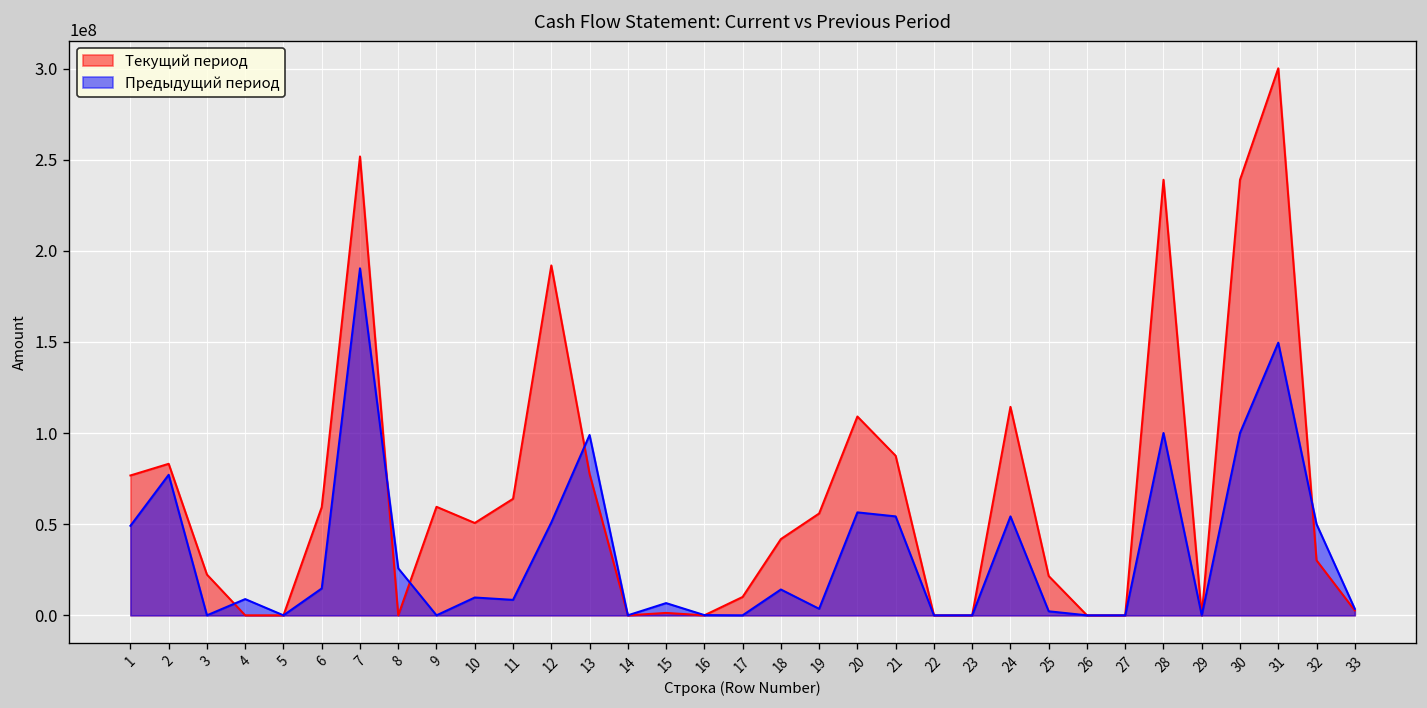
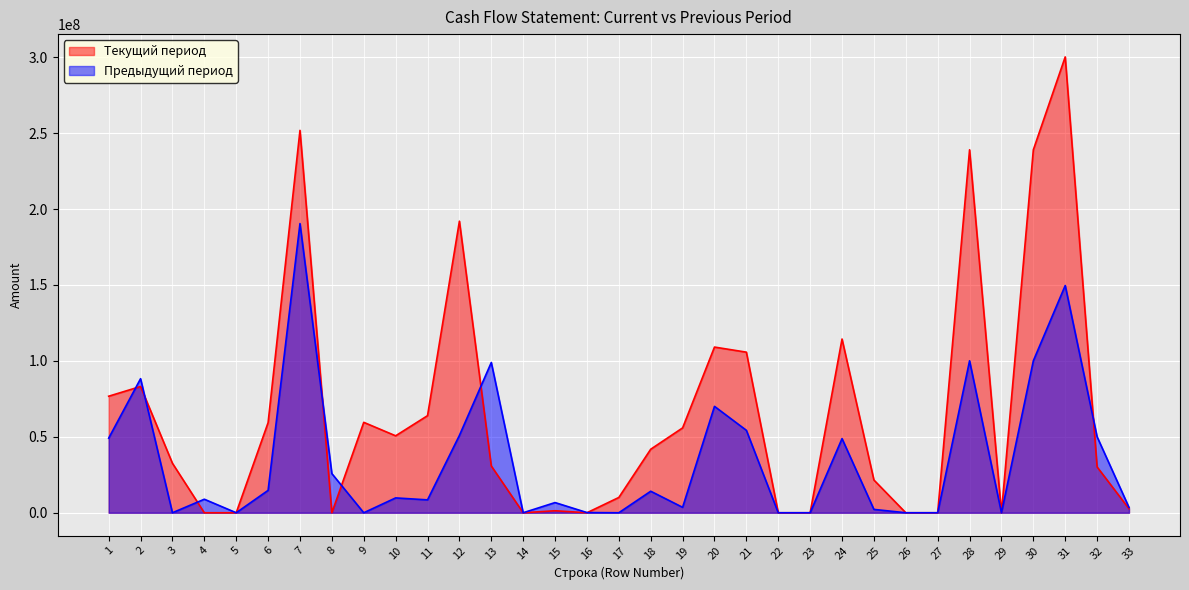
Предыдущий период, 2: 77000000 -> 88000000
Текущий период, 3: 22000000 -> 33000000
Текущий период, 13: 78000000 -> 31000000
Предыдущий период, 20: 56000000 -> 70000000
Текущий период, 21: 88000000 -> 106000000
Предыдущий период, 24: 54000000 -> 49000000
